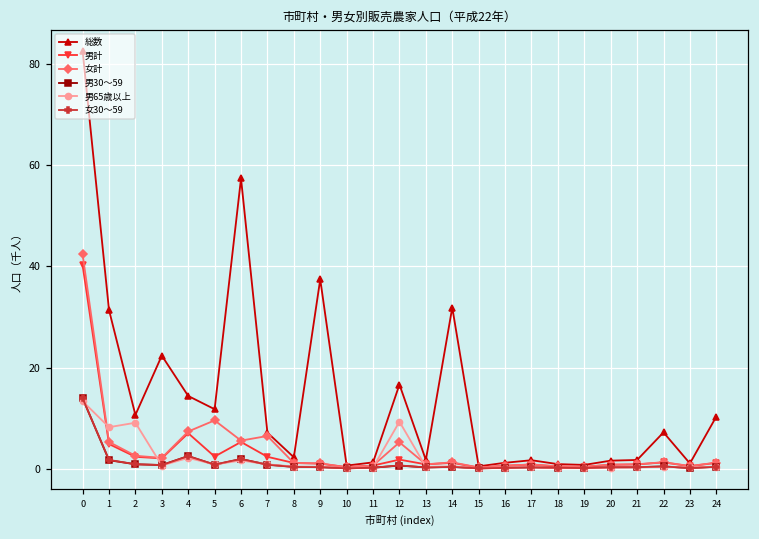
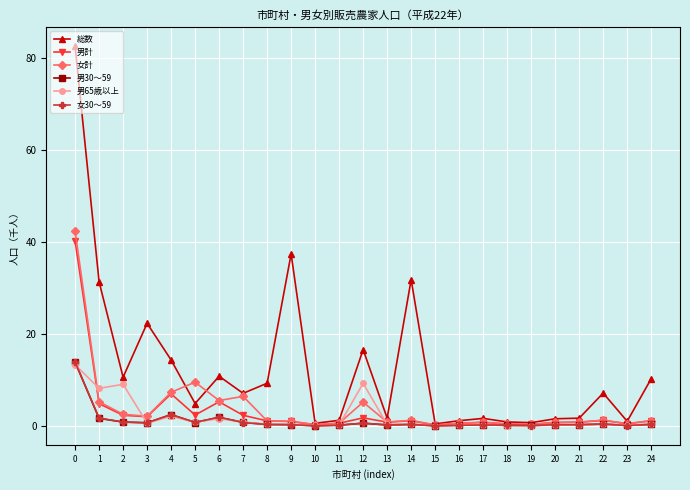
総数, 5: 12 -> 5
総数, 6: 57 -> 11
総数, 8: 2 -> 9
